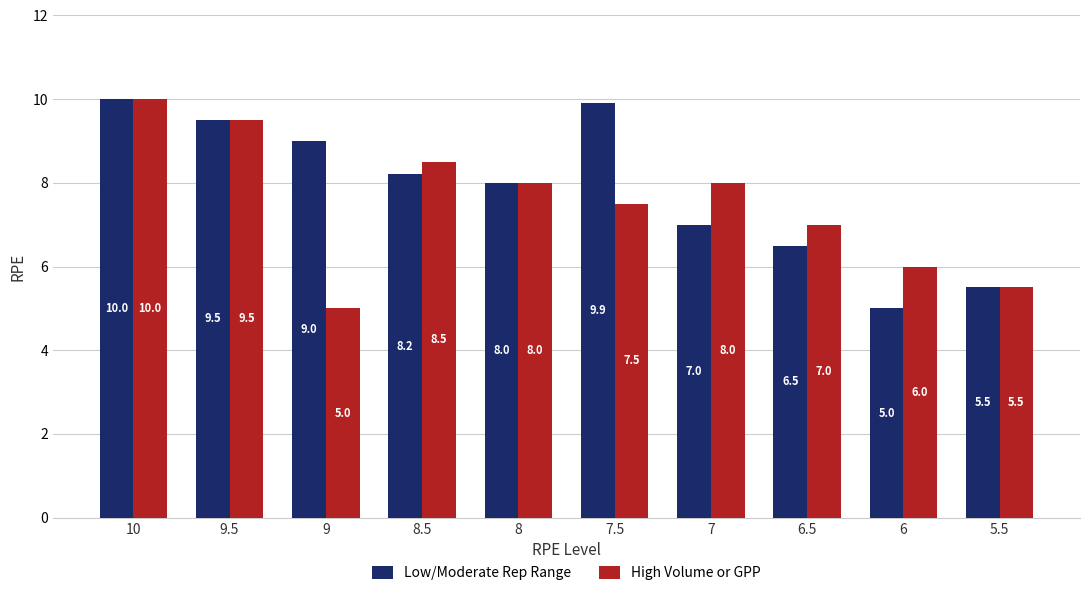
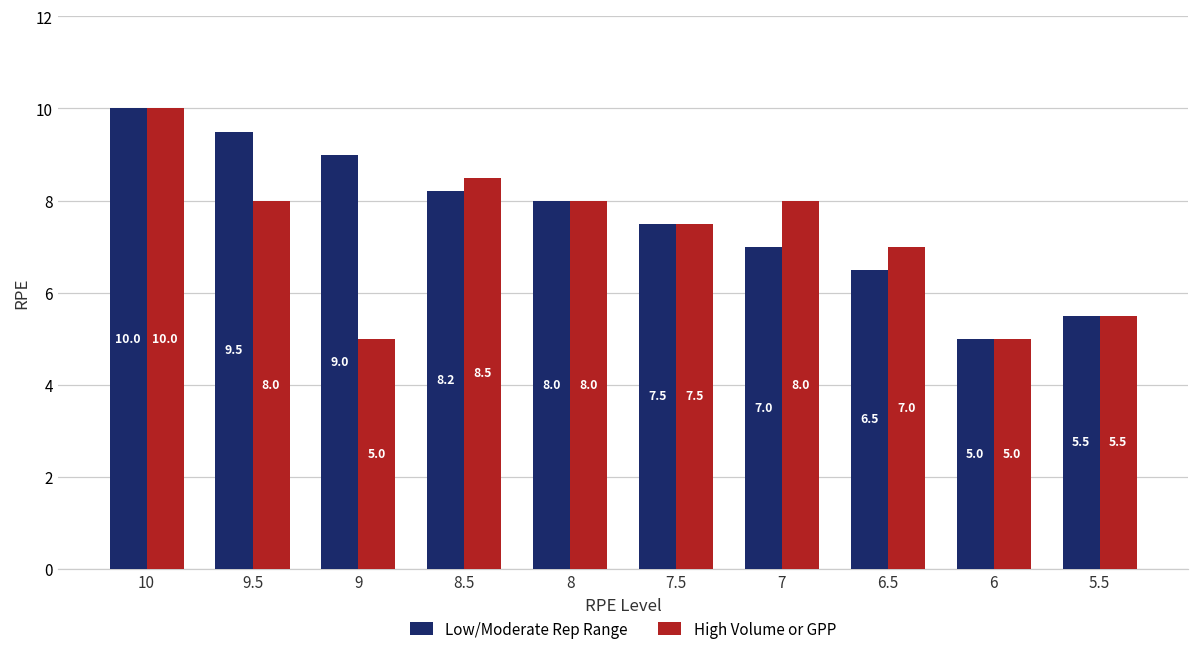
High Volume or GPP, 9.5: 9.5 -> 8.0
Low/Moderate Rep Range, 7.5: 9.9 -> 7.5
High Volume or GPP, 6: 6.0 -> 5.0
